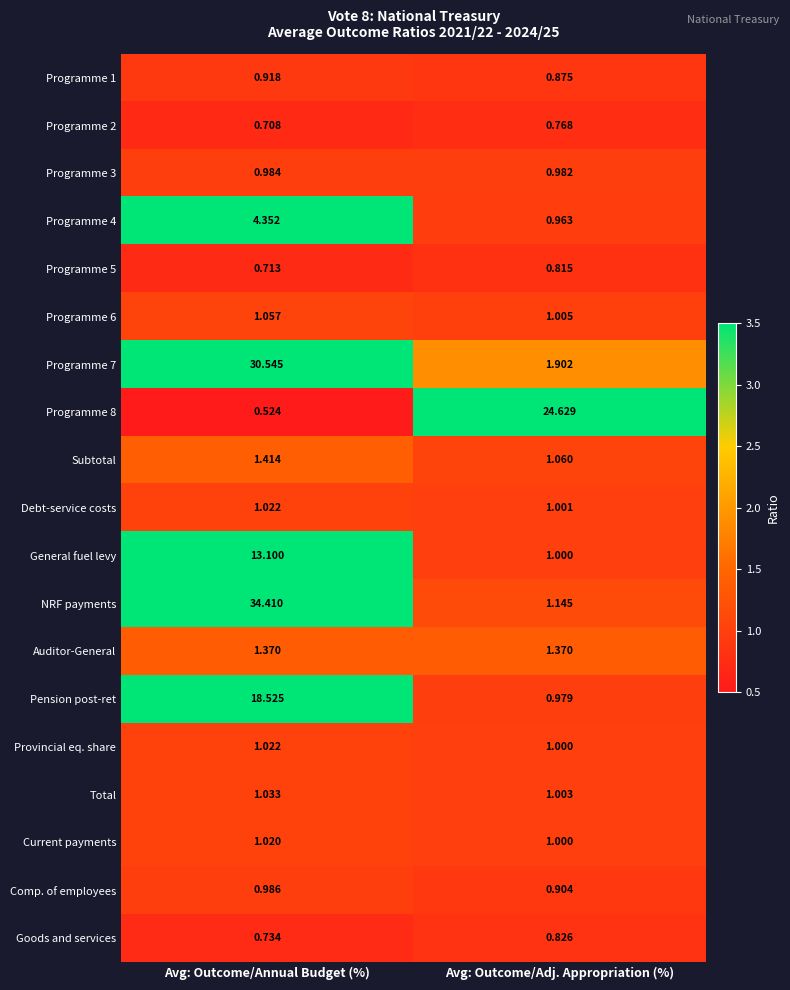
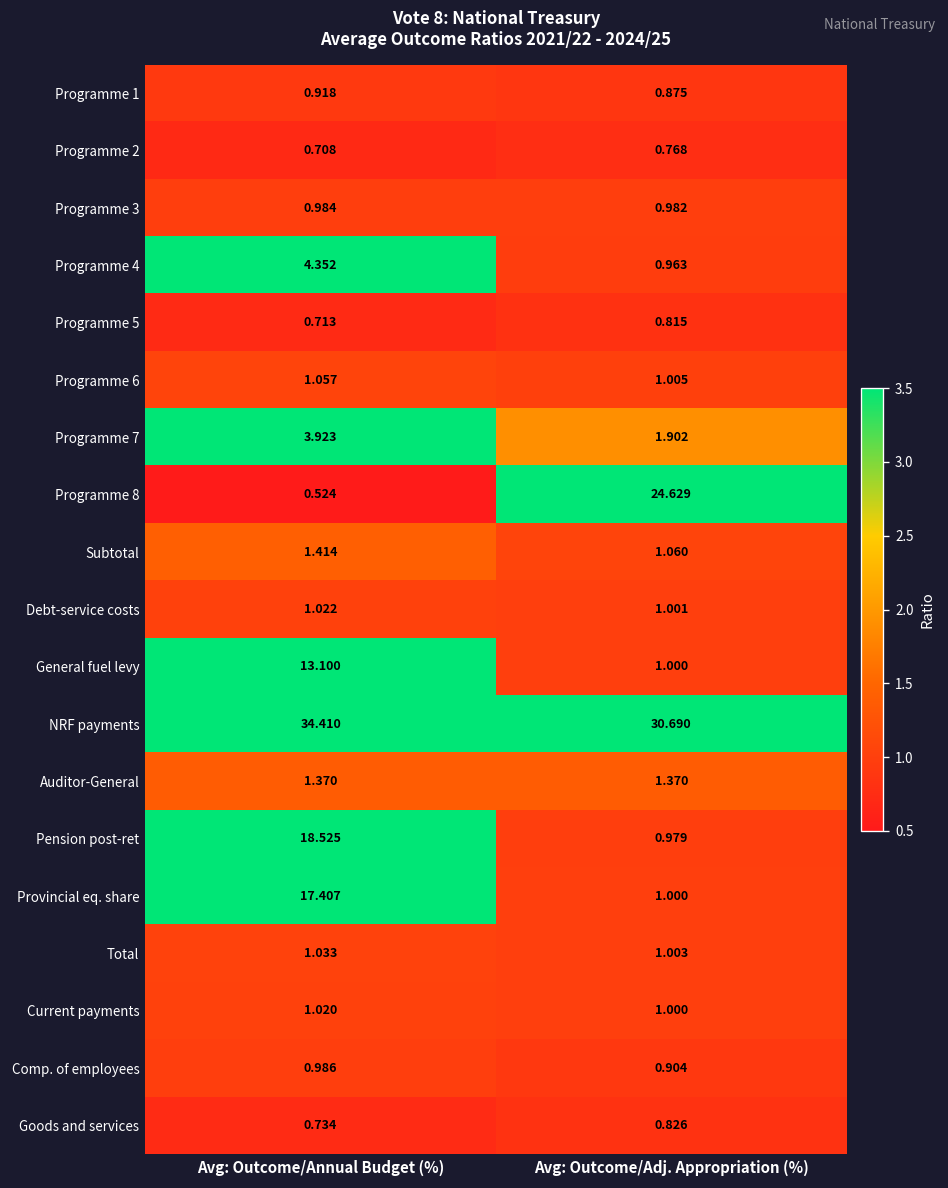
Programme 7, Avg: Outcome/Annual Budget (%): 30.545 -> 3.923
NRF payments, Avg: Outcome/Adj. Appropriation (%): 1.145 -> 30.690
Provincial eq. share, Avg: Outcome/Annual Budget (%): 1.022 -> 17.407
